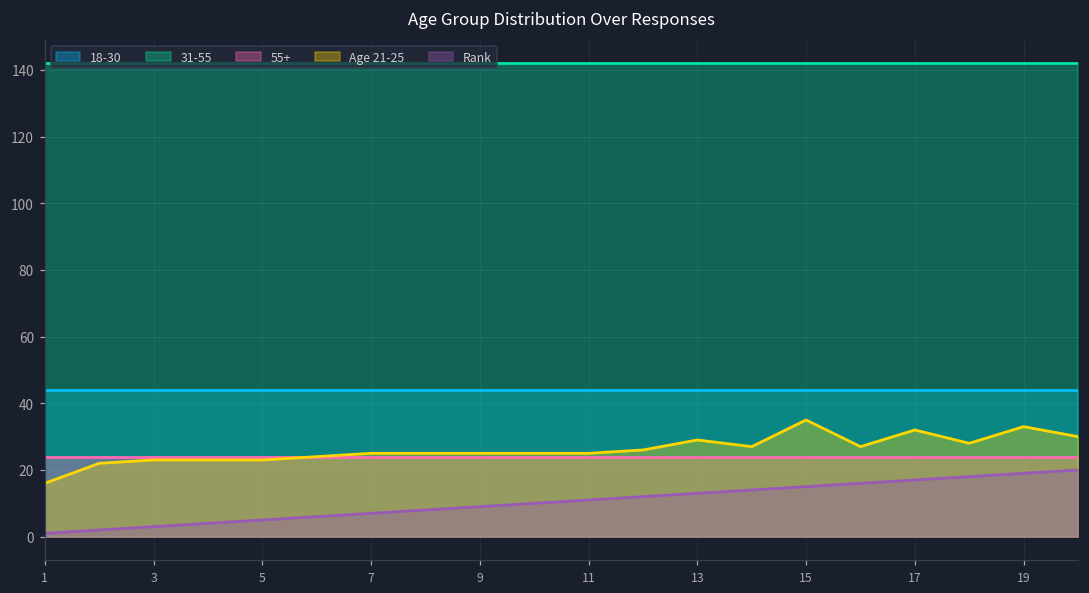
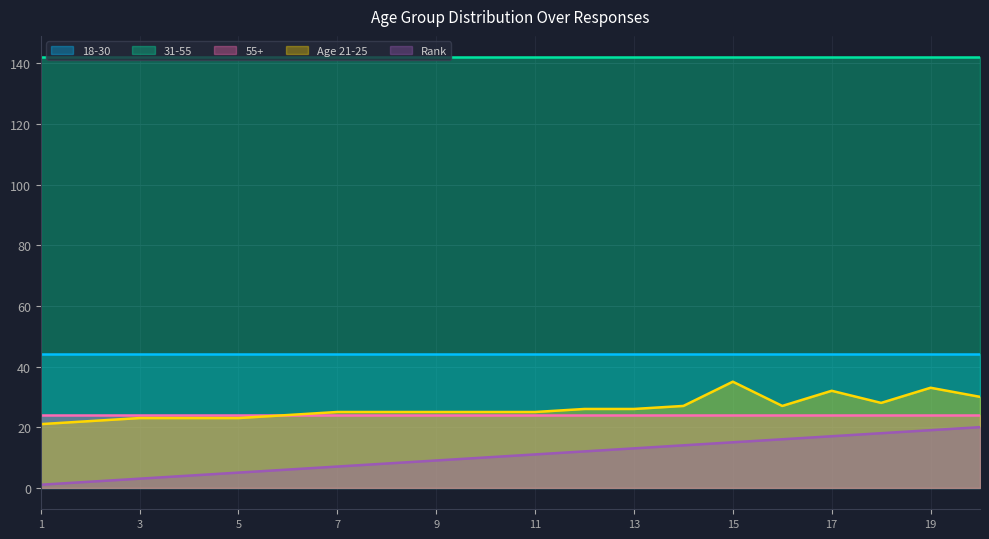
Age 21-25, 1: 16 -> 21
Age 21-25, 13: 29 -> 26
